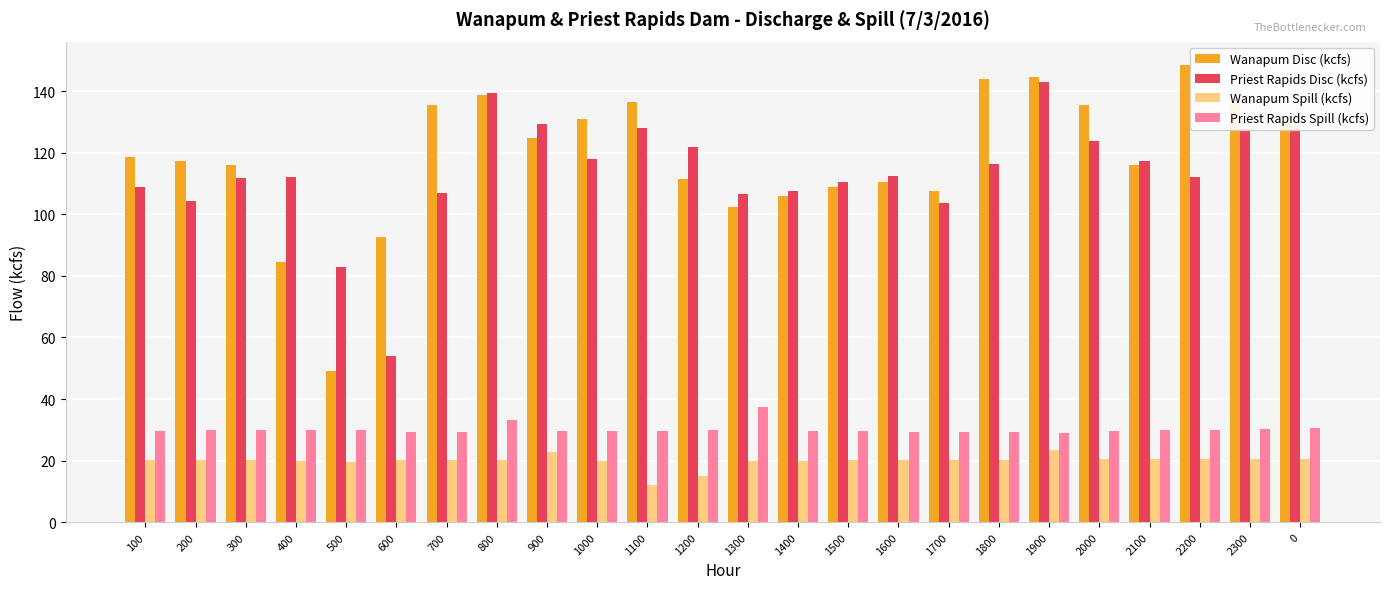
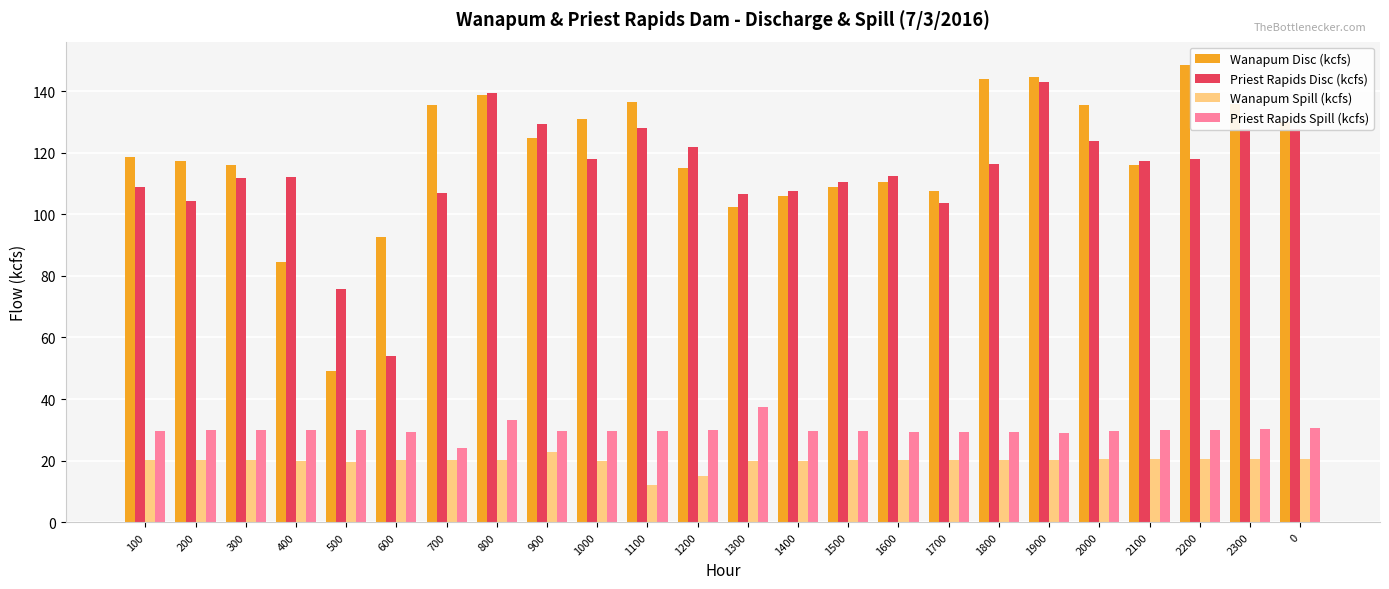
Priest Rapids Disc (kcfs), 500: 83 -> 76
Priest Rapids Spill (kcfs), 700: 29 -> 24
Wanapum Disc (kcfs), 1200: 112 -> 115
Wanapum Spill (kcfs), 1900: 24 -> 20
Priest Rapids Disc (kcfs), 2200: 112 -> 118
